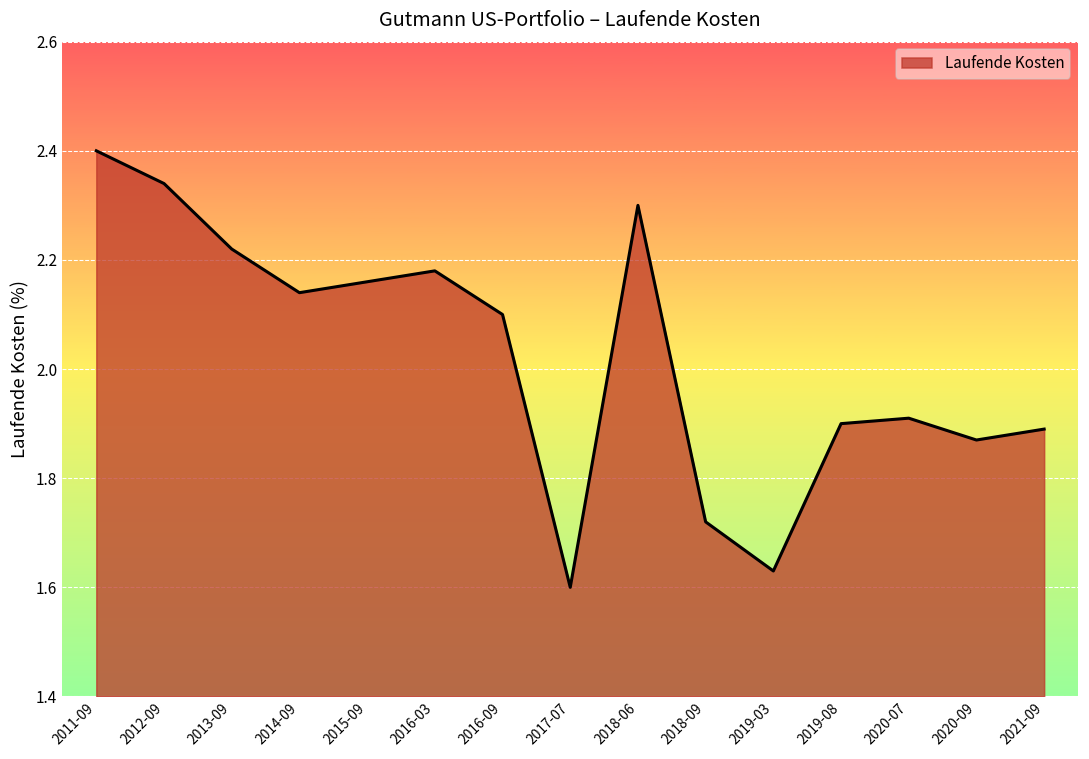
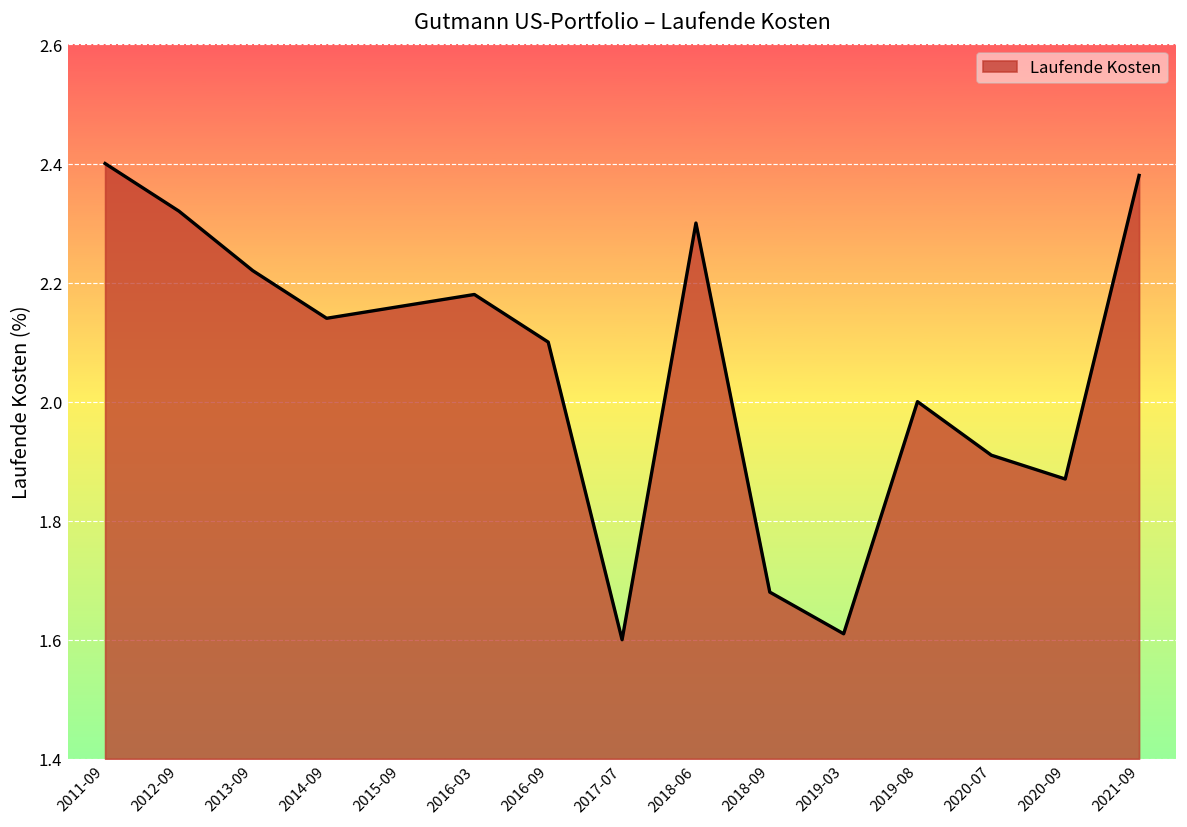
2012-09: 2.34 -> 2.32
2018-09: 1.72 -> 1.68
2019-03: 1.63 -> 1.61
2019-08: 1.9 -> 2.0
2021-09: 1.89 -> 2.38
